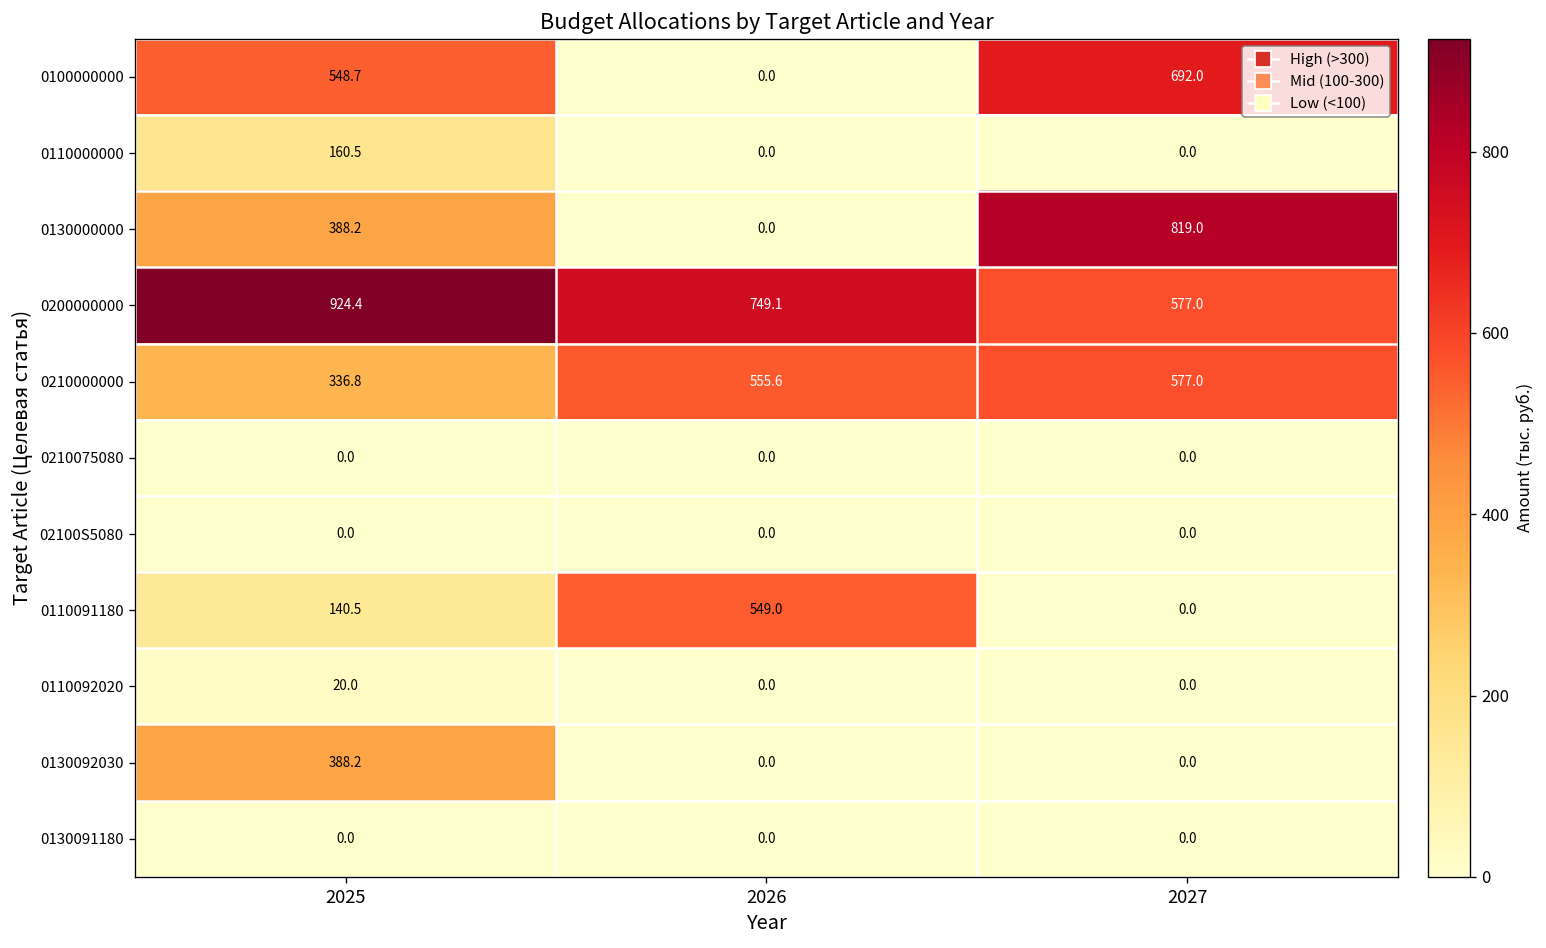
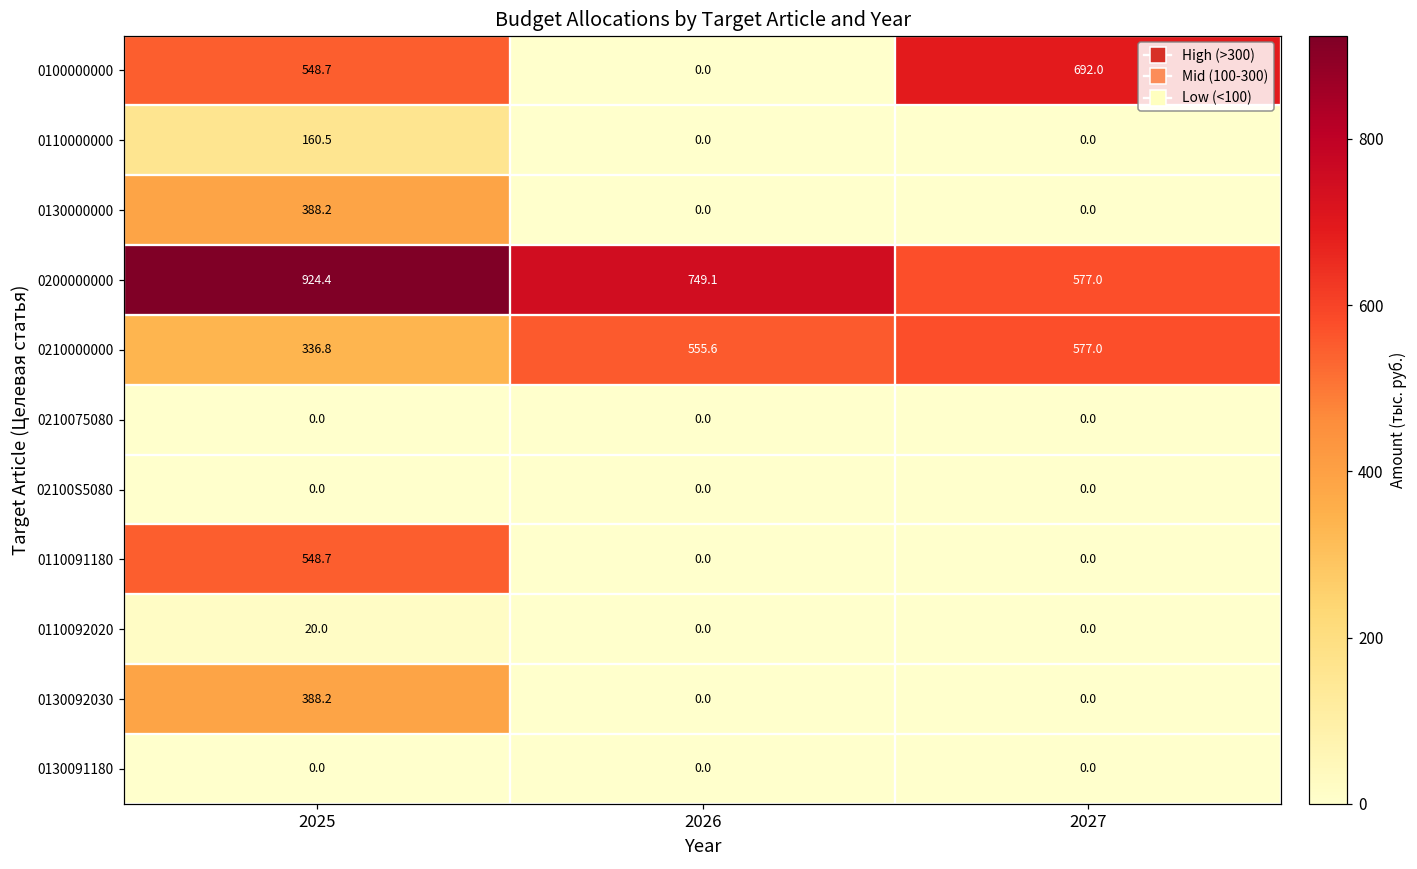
0130000000, 2027: 819.0 -> 0.0
0110091180, 2025: 140.5 -> 548.7
0110091180, 2026: 549.0 -> 0.0
